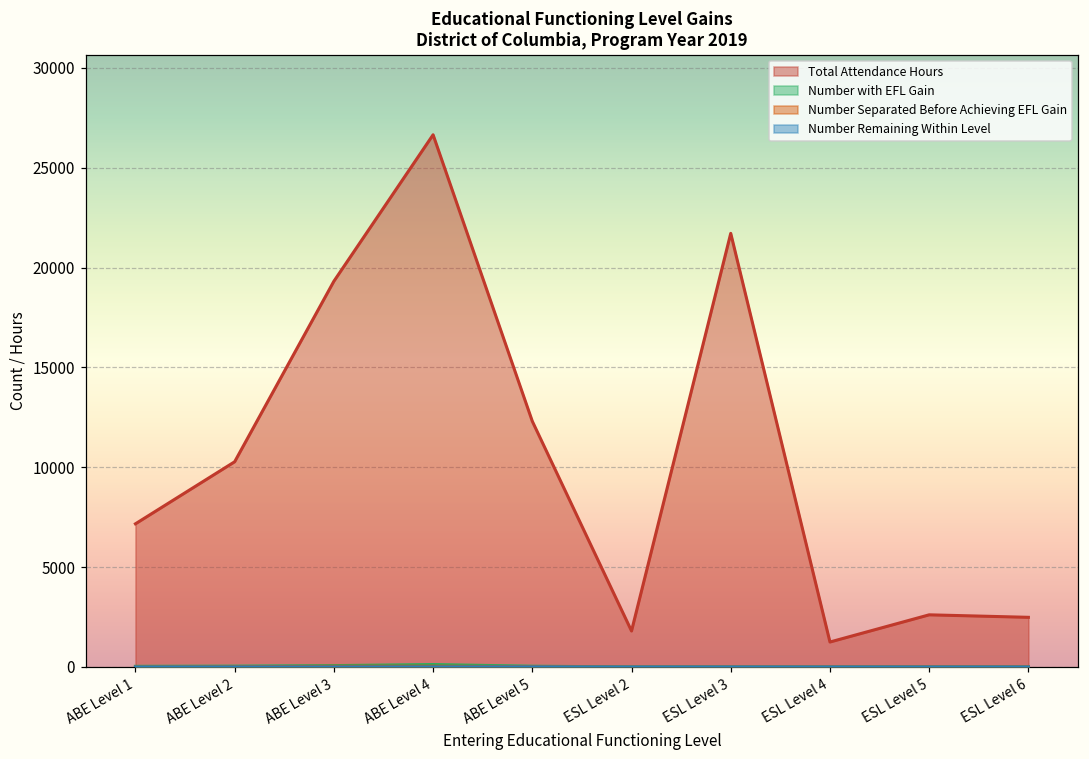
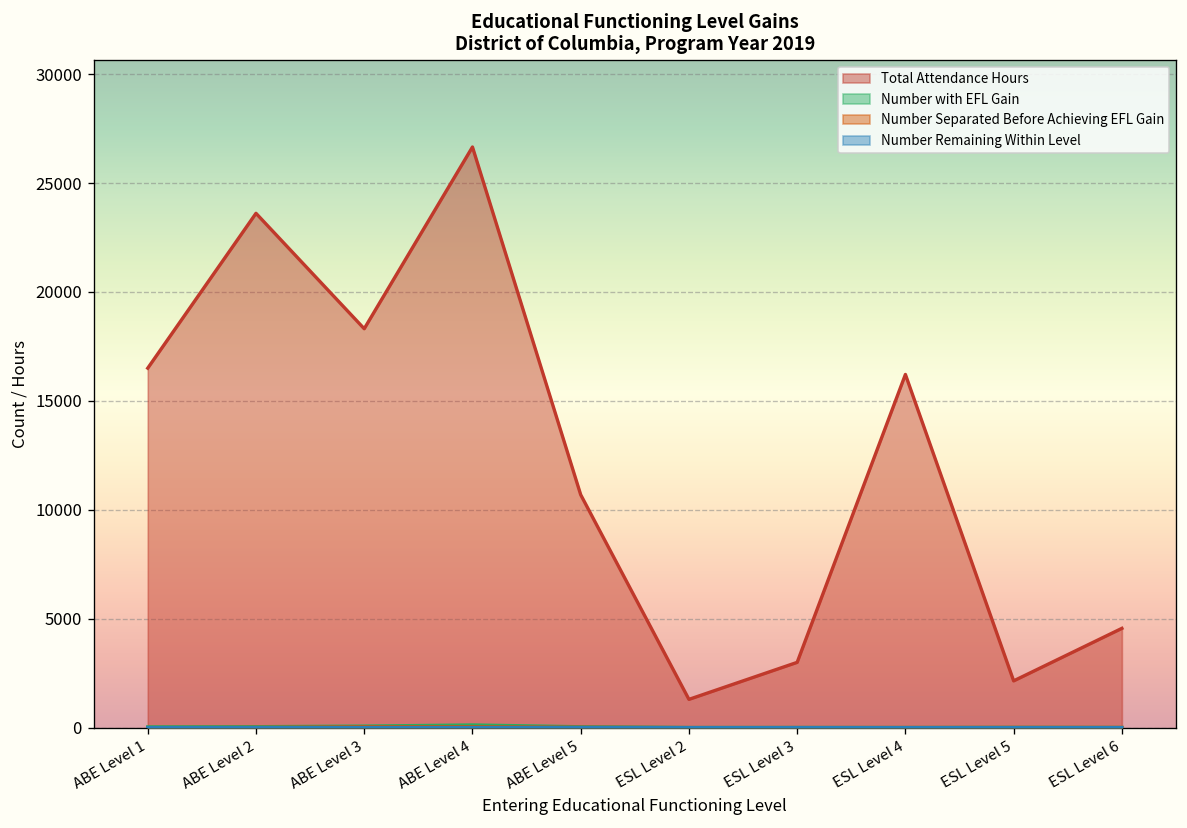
Total Attendance Hours, ABE Level 1: 7200 -> 16500
Total Attendance Hours, ABE Level 2: 10300 -> 23600
Total Attendance Hours, ABE Level 3: 19300 -> 18300
Total Attendance Hours, ABE Level 5: 12300 -> 10700
Total Attendance Hours, ESL Level 2: 1800 -> 1300
Total Attendance Hours, ESL Level 3: 21700 -> 3000
Total Attendance Hours, ESL Level 4: 1300 -> 16200
Total Attendance Hours, ESL Level 5: 2600 -> 2100
Total Attendance Hours, ESL Level 6: 2500 -> 4600
